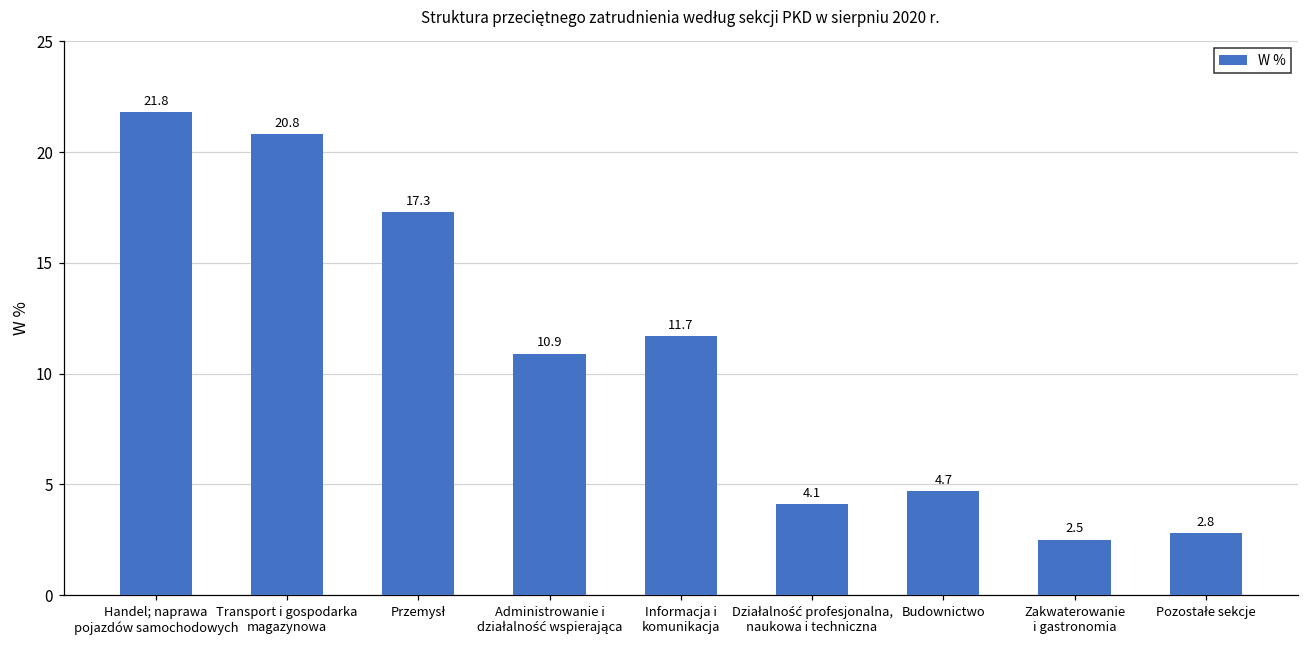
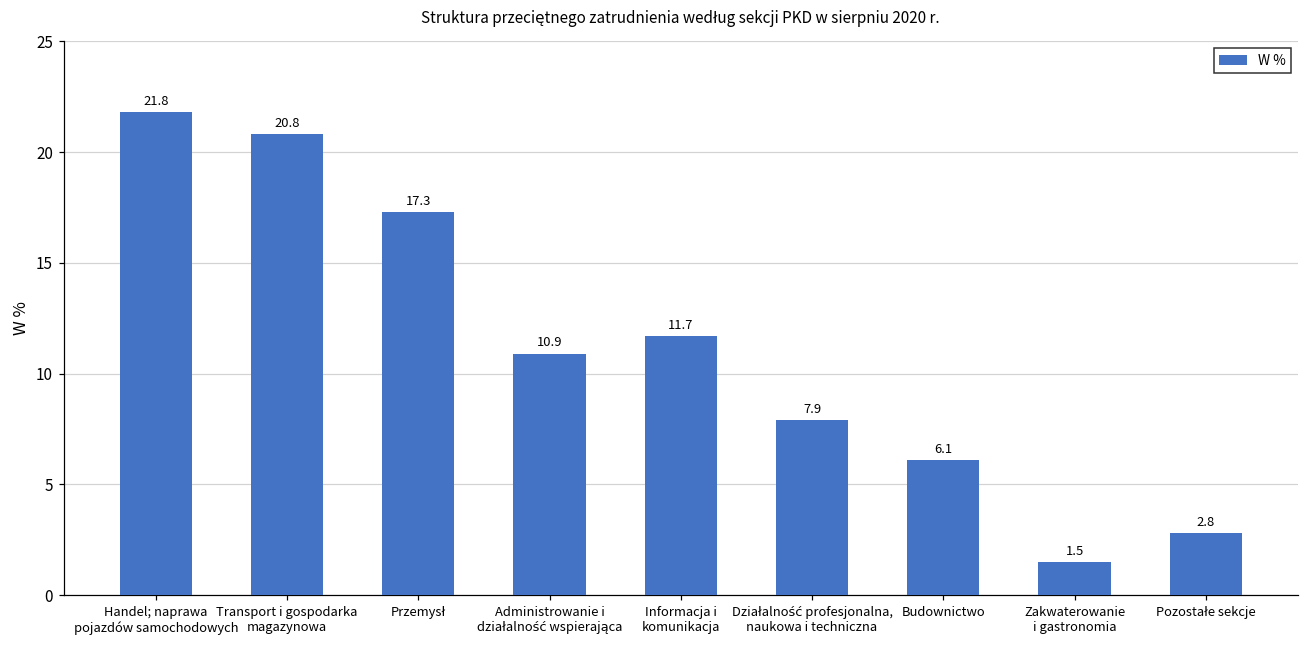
Działalność profesjonalna, naukowa i techniczna: 4.1 -> 7.9
Budownictwo: 4.7 -> 6.1
Zakwaterowanie i gastronomia: 2.5 -> 1.5
